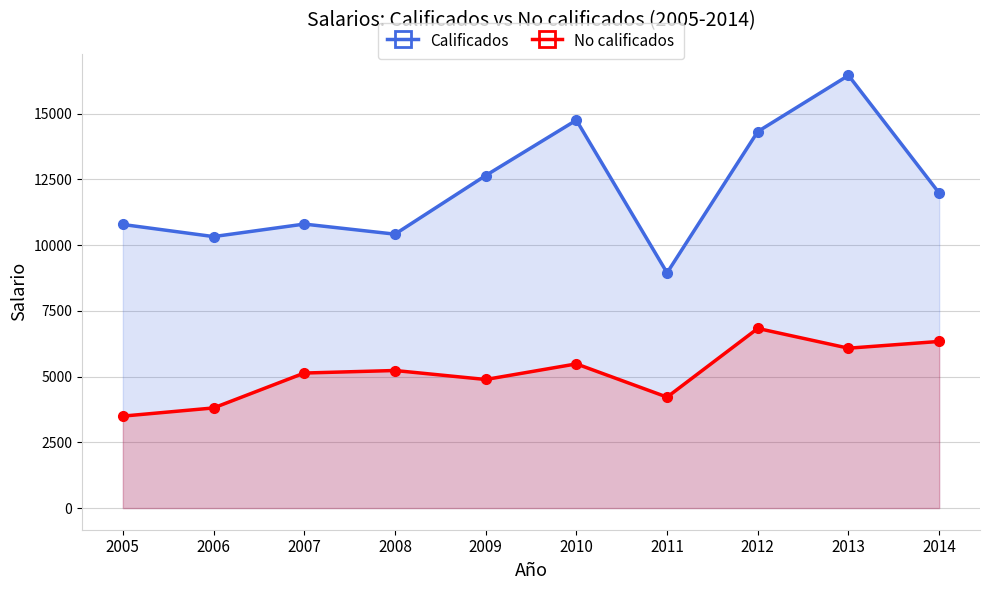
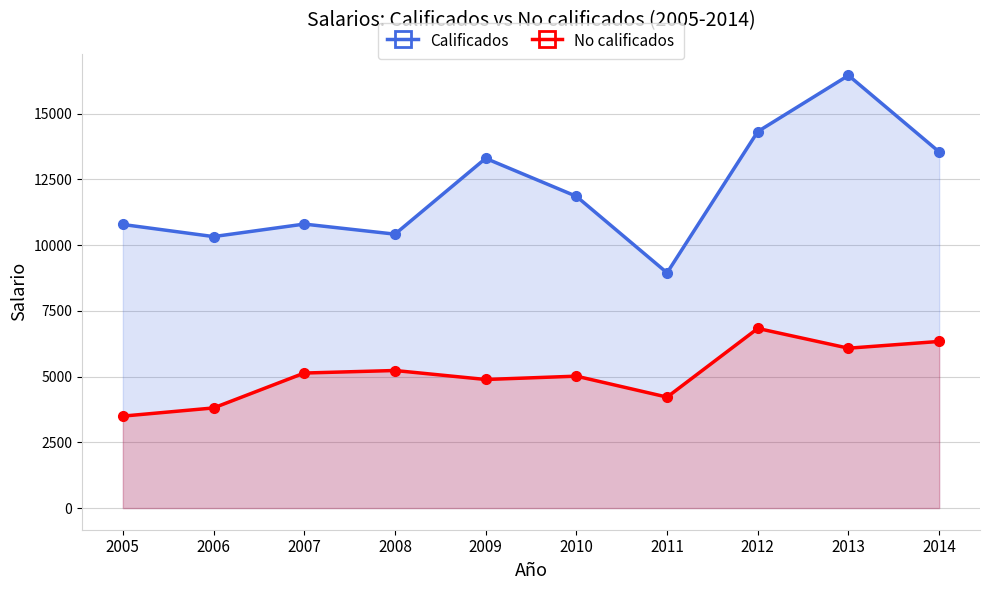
Calificados, 2009: 12600 -> 13300
Calificados, 2010: 14700 -> 11900
No calificados, 2010: 5500 -> 5000
Calificados, 2014: 12000 -> 13500
